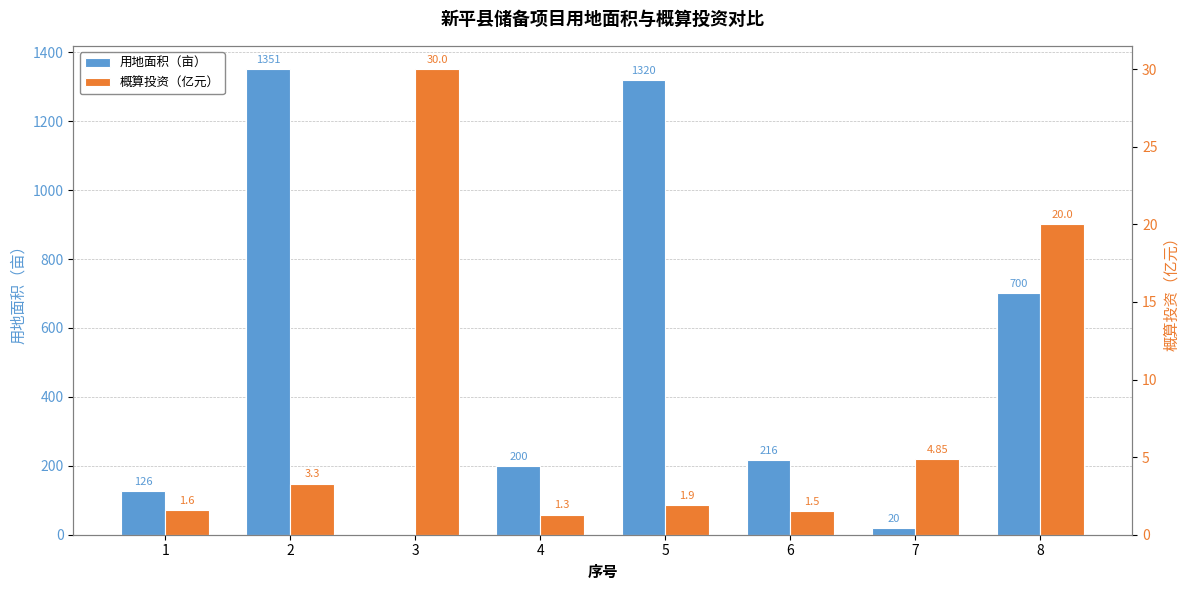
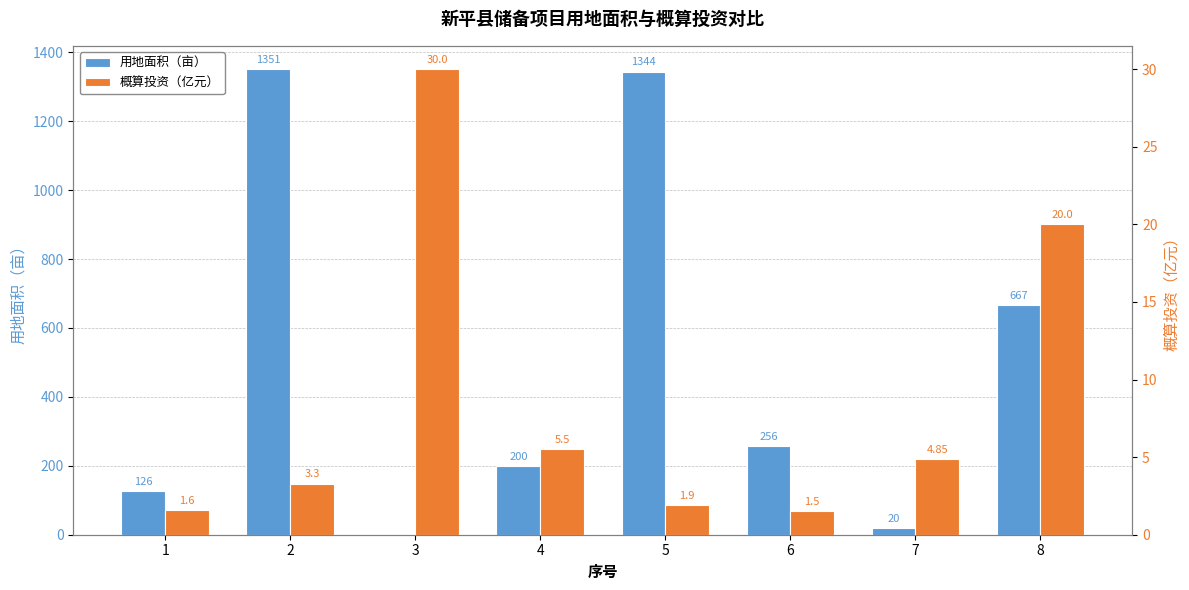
用地面积（亩）, 5: 1320 -> 1344
用地面积（亩）, 6: 216 -> 256
用地面积（亩）, 8: 700 -> 667
概算投资（亿元）, 4: 1.3 -> 5.5
